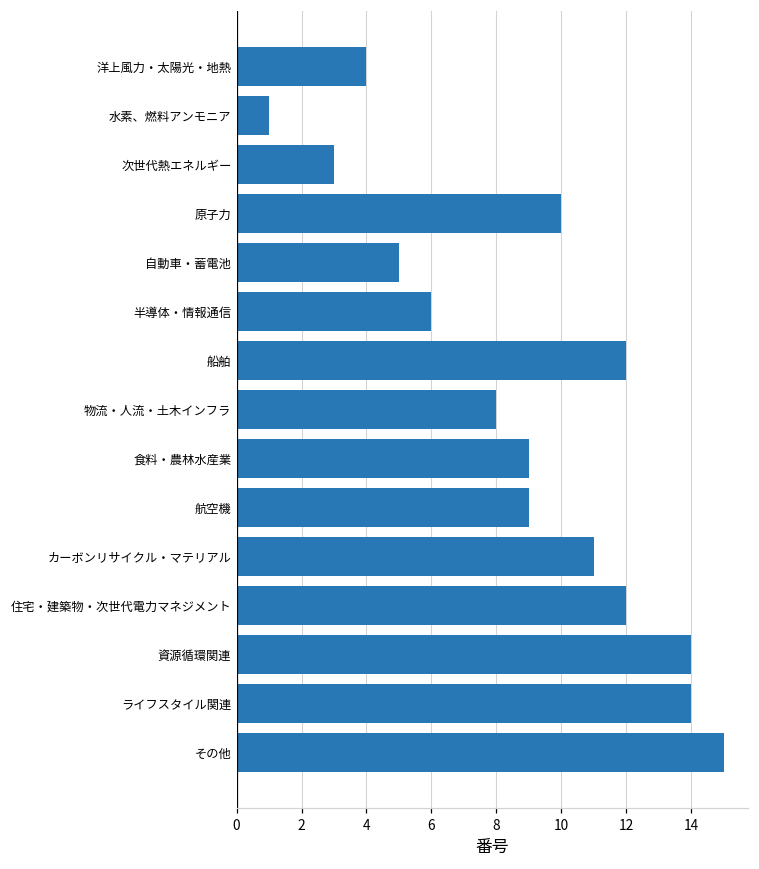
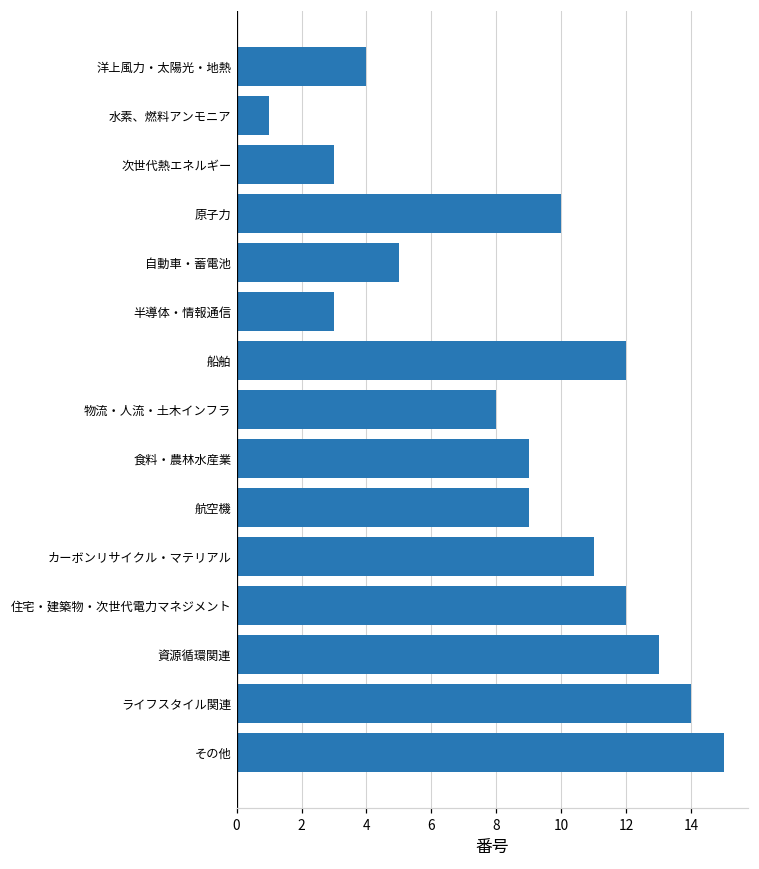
半導体・情報通信: 6 -> 3
資源循環関連: 14 -> 13
